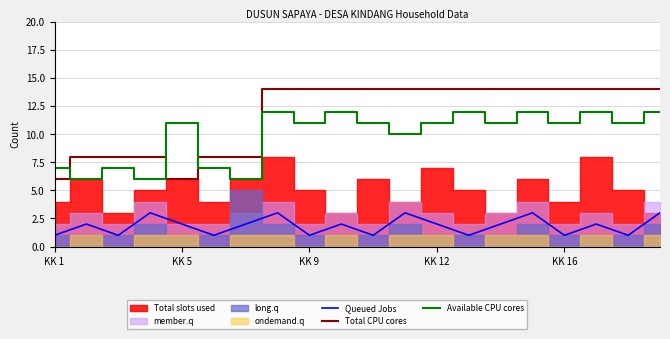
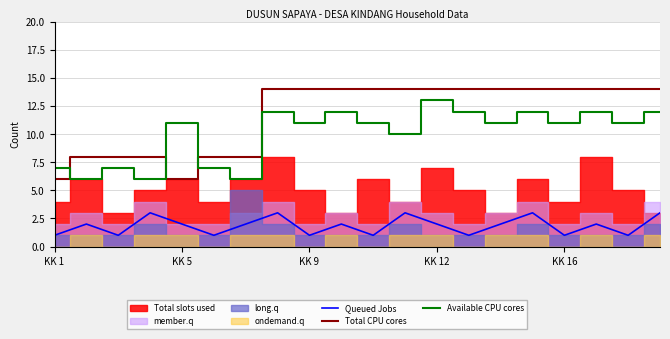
Available CPU cores, KK 12: 11 -> 13
